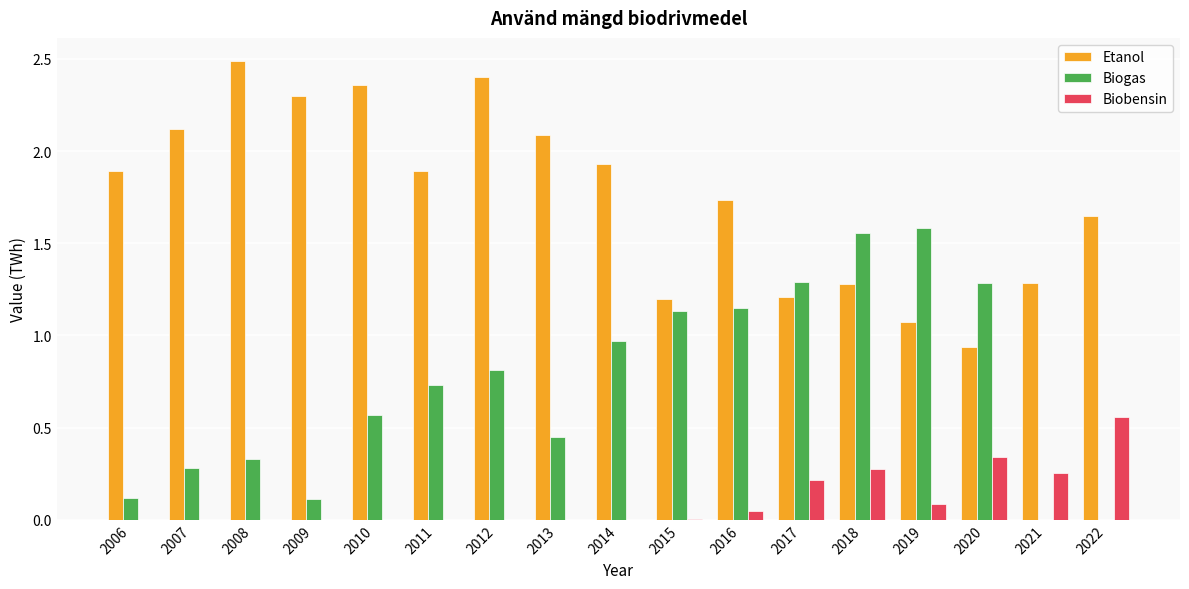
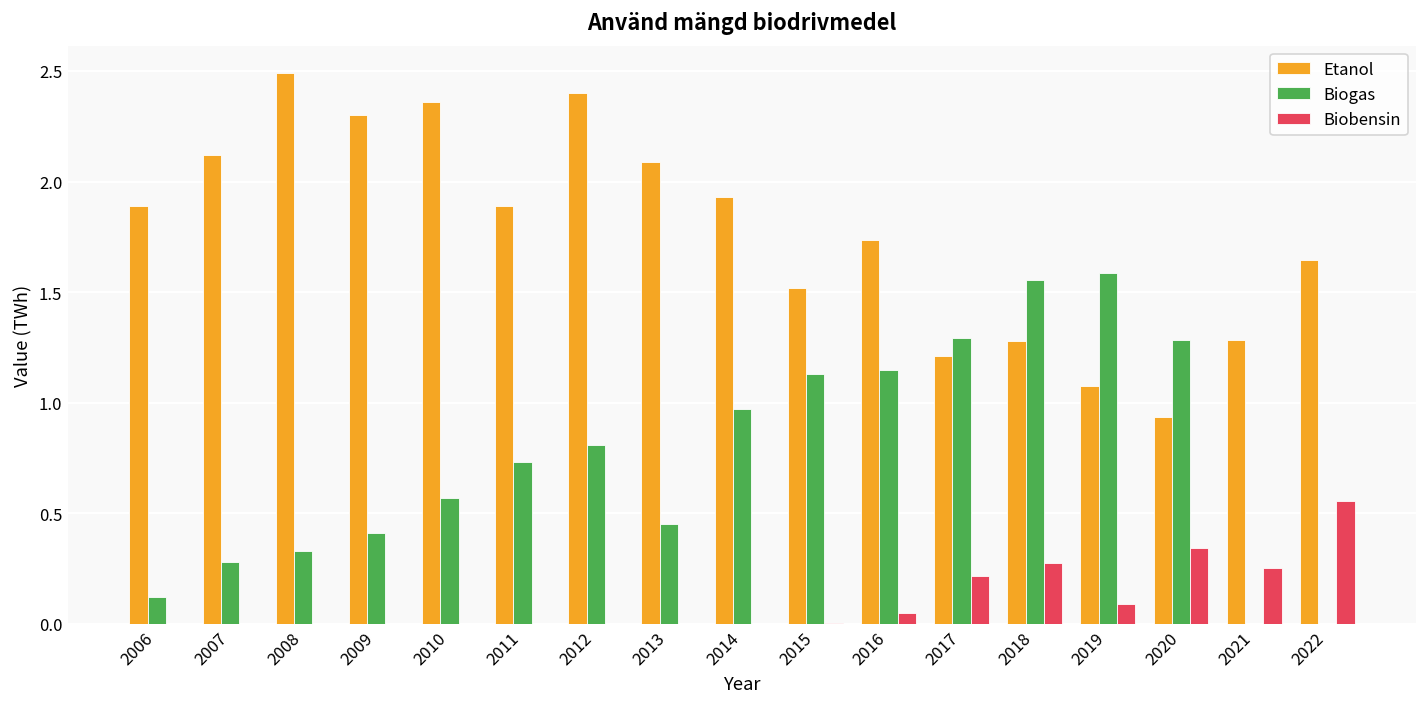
Biogas, 2009: 0.11 -> 0.41
Etanol, 2015: 1.20 -> 1.52
